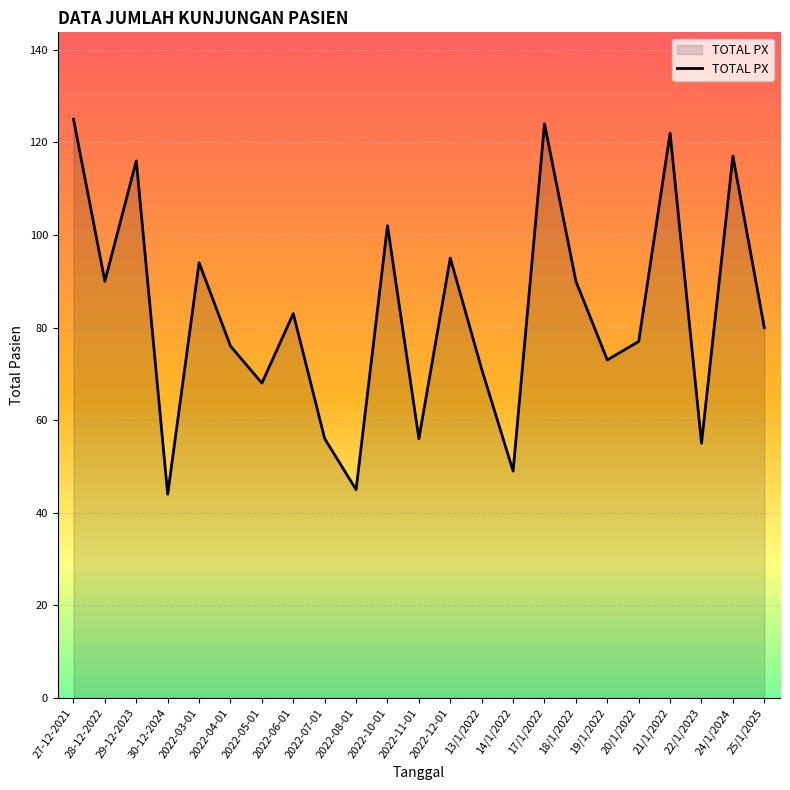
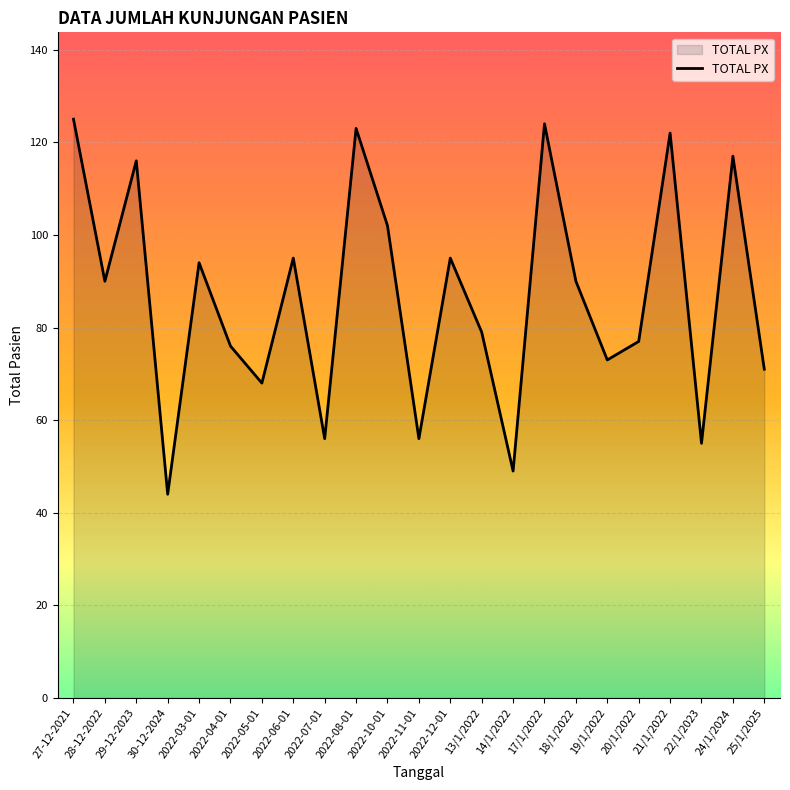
2022-06-01: 83 -> 95
2022-08-01: 45 -> 123
13/1/2022: 71 -> 79
25/1/2025: 80 -> 71
